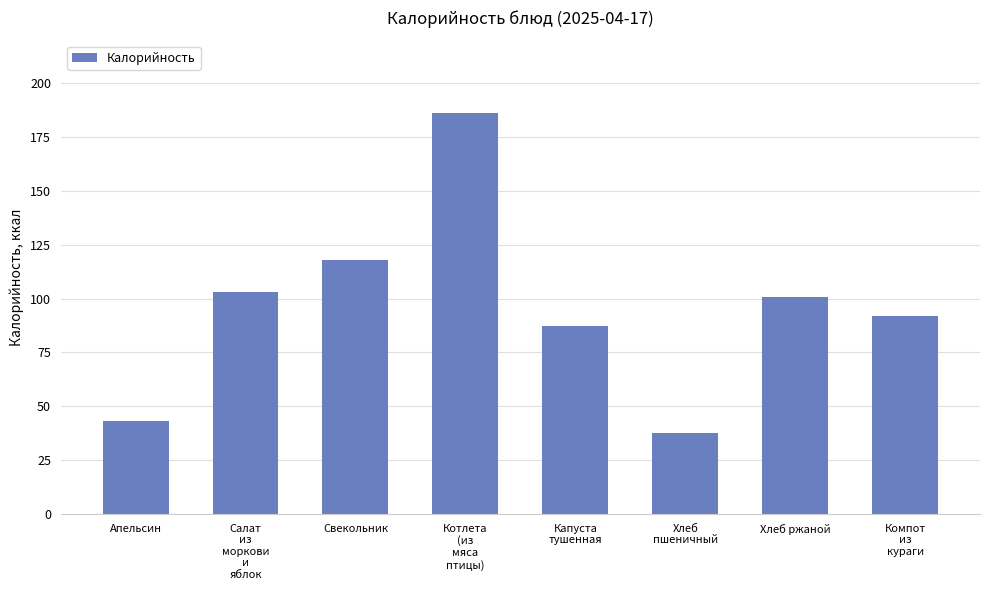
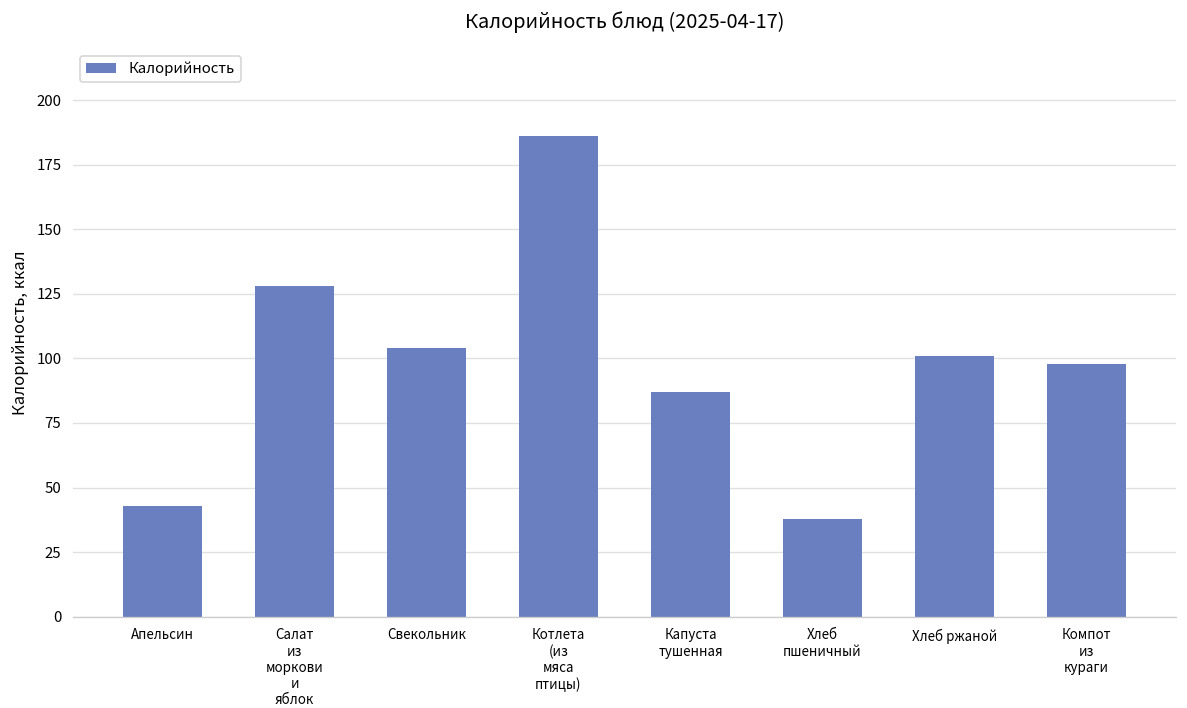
Салат из моркови и яблок: 103 -> 128
Свекольник: 118 -> 104
Компот из кураги: 92 -> 98
